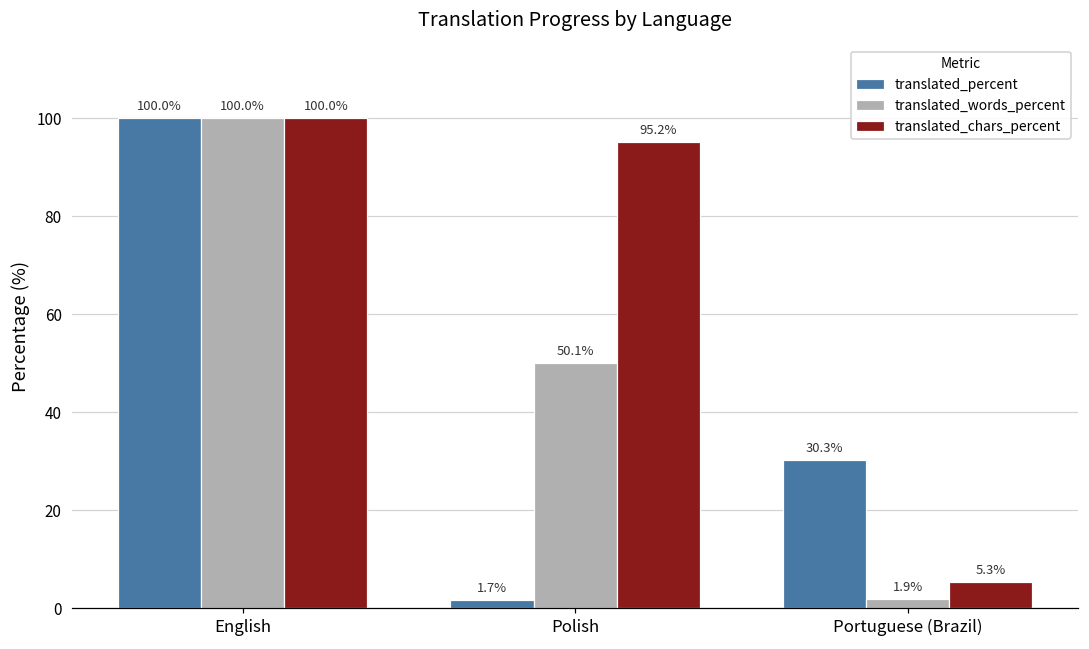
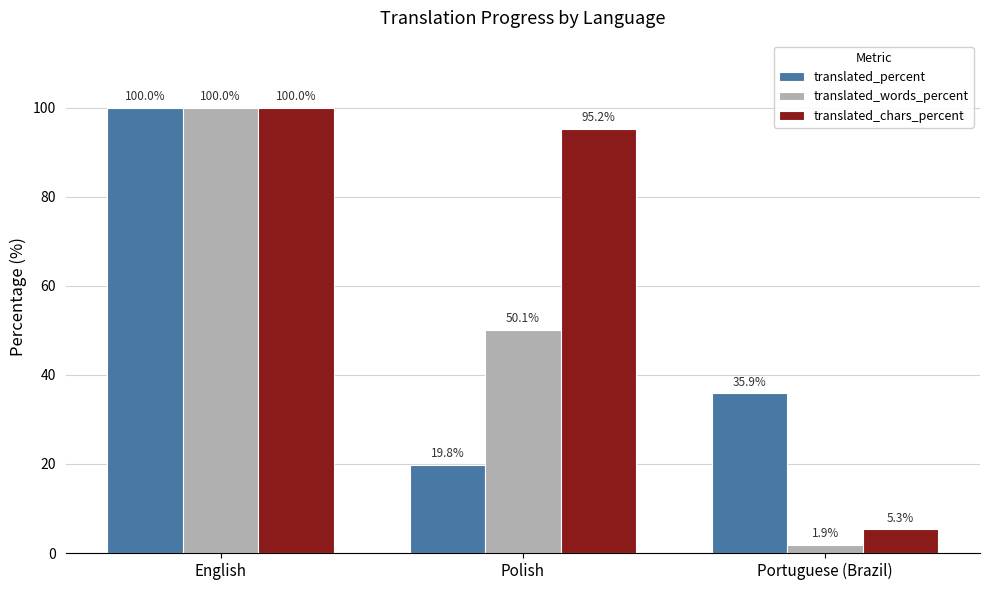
translated_percent, Polish: 1.7% -> 19.8%
translated_percent, Portuguese (Brazil): 30.3% -> 35.9%
